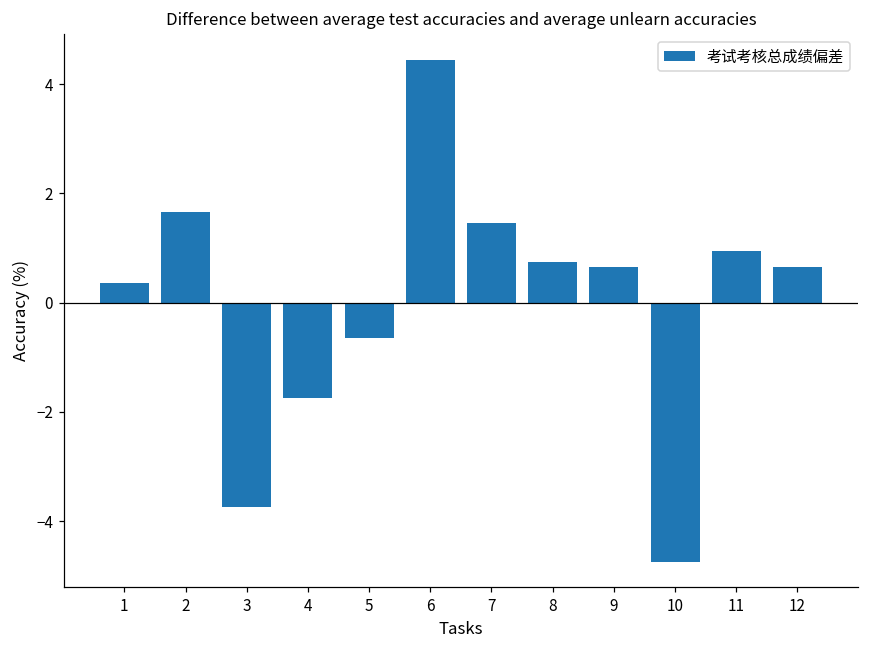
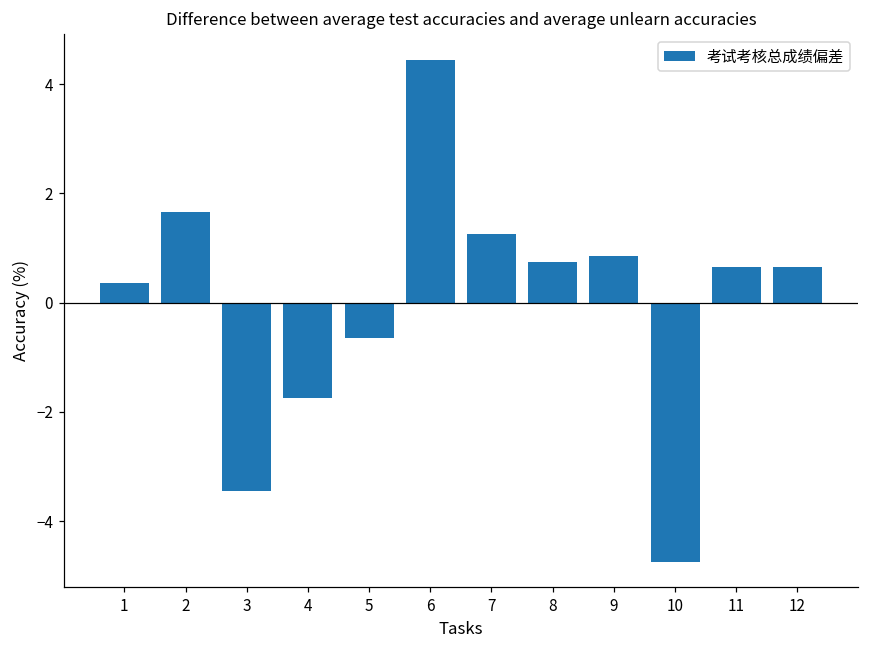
3: -3.8 -> -3.5
7: 1.5 -> 1.2
9: 0.7 -> 0.8
11: 1.0 -> 0.6
